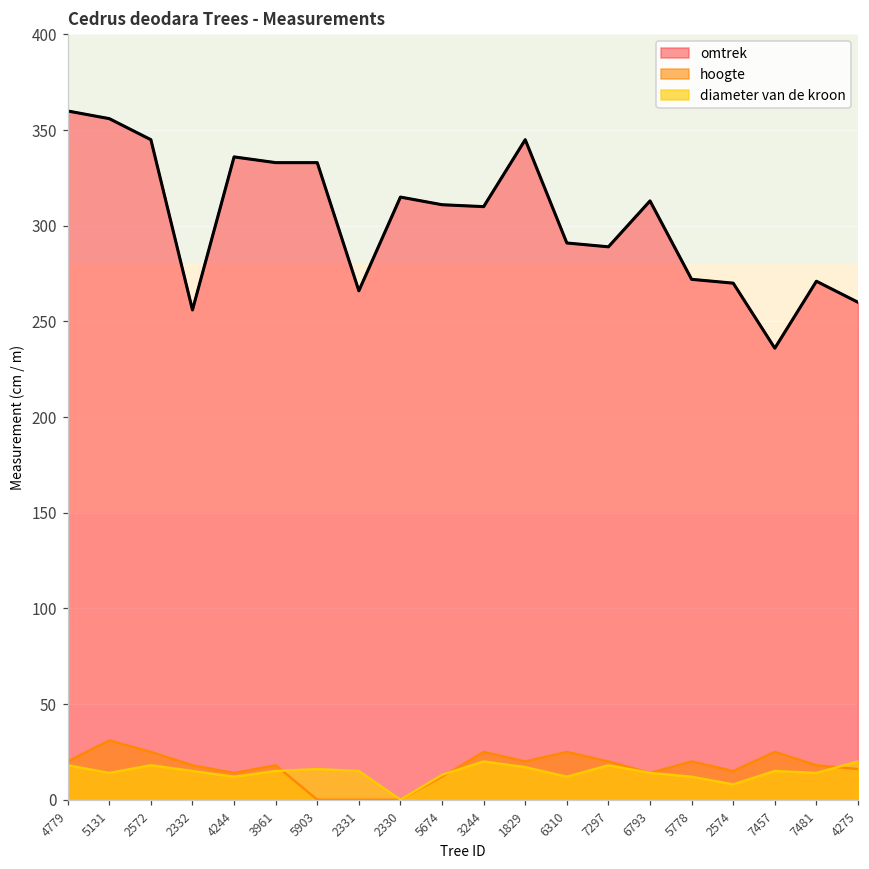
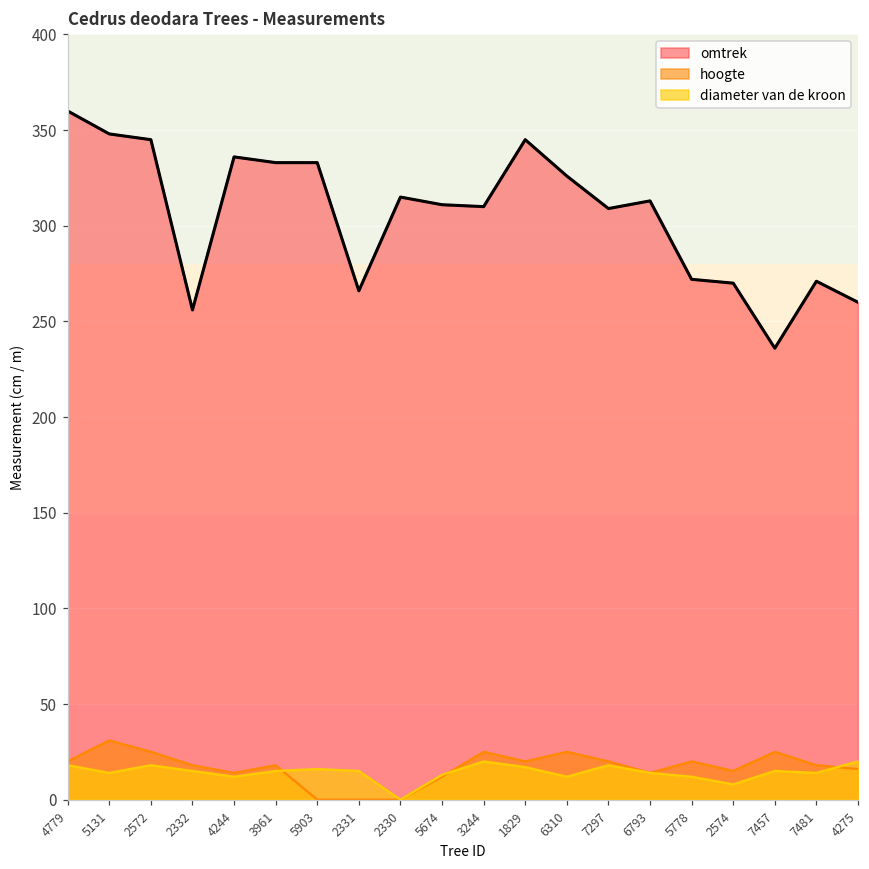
omtrek, 5131: 356 -> 348
omtrek, 6310: 291 -> 326
omtrek, 7297: 289 -> 309
